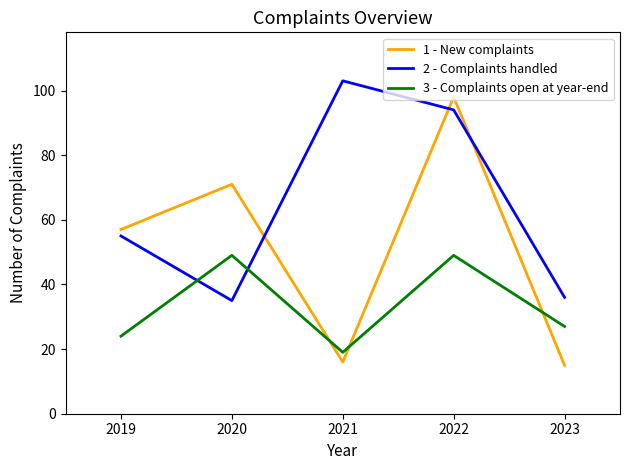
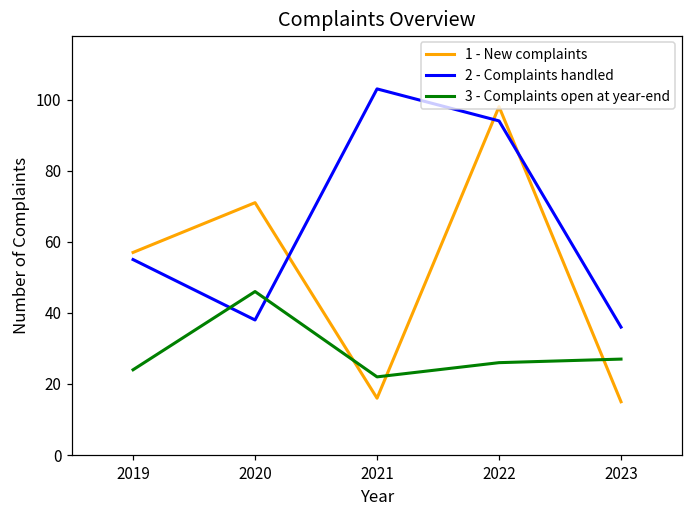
2 - Complaints handled, 2020: 35 -> 38
3 - Complaints open at year-end, 2020: 49 -> 46
3 - Complaints open at year-end, 2021: 19 -> 22
3 - Complaints open at year-end, 2022: 49 -> 26
